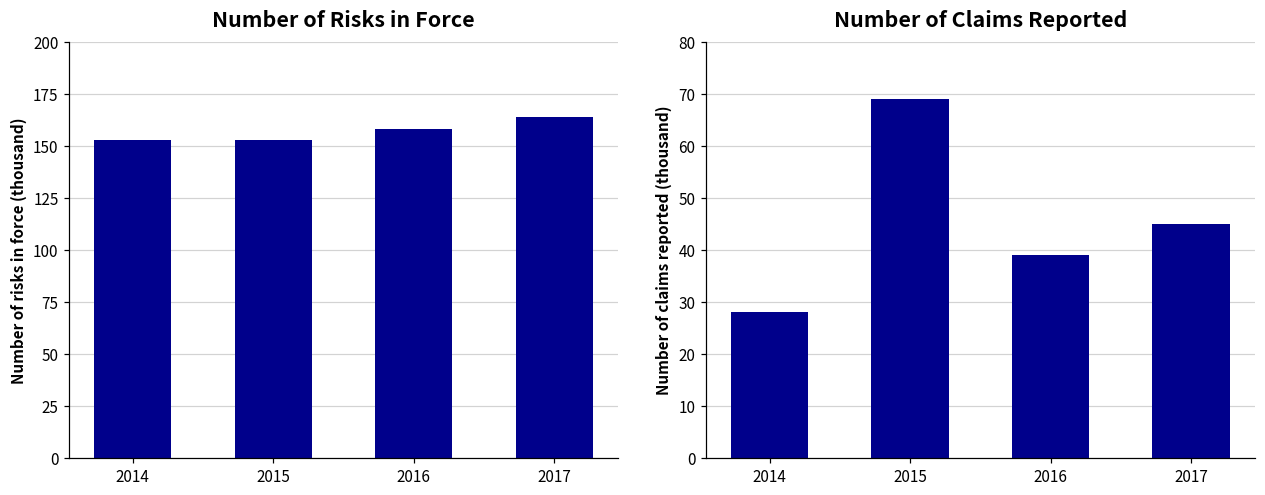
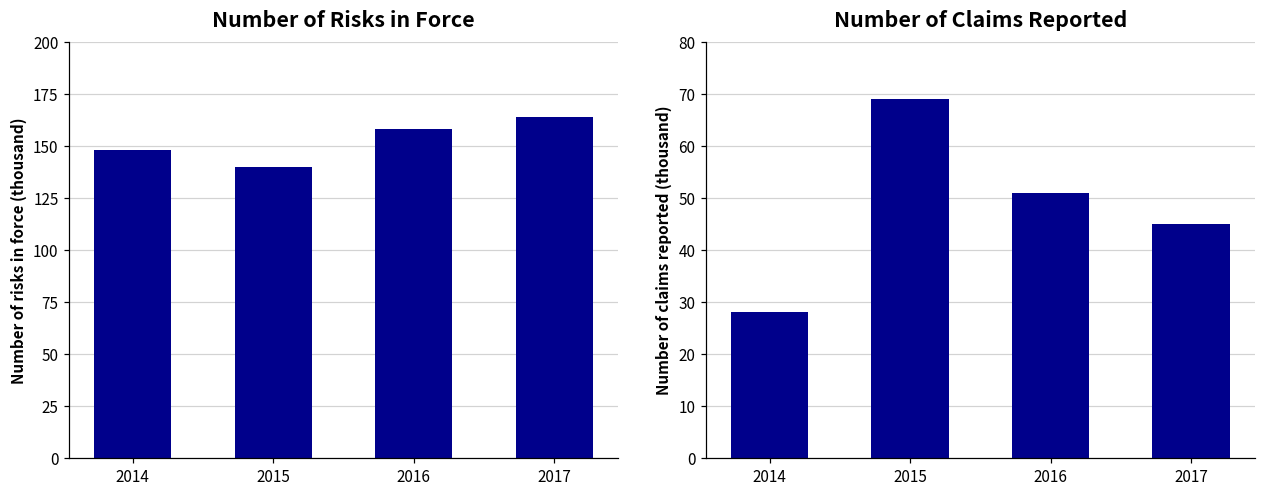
Number of Risks in Force, 2014: 153 -> 148
Number of Risks in Force, 2015: 153 -> 140
Number of Claims Reported, 2016: 39 -> 51
